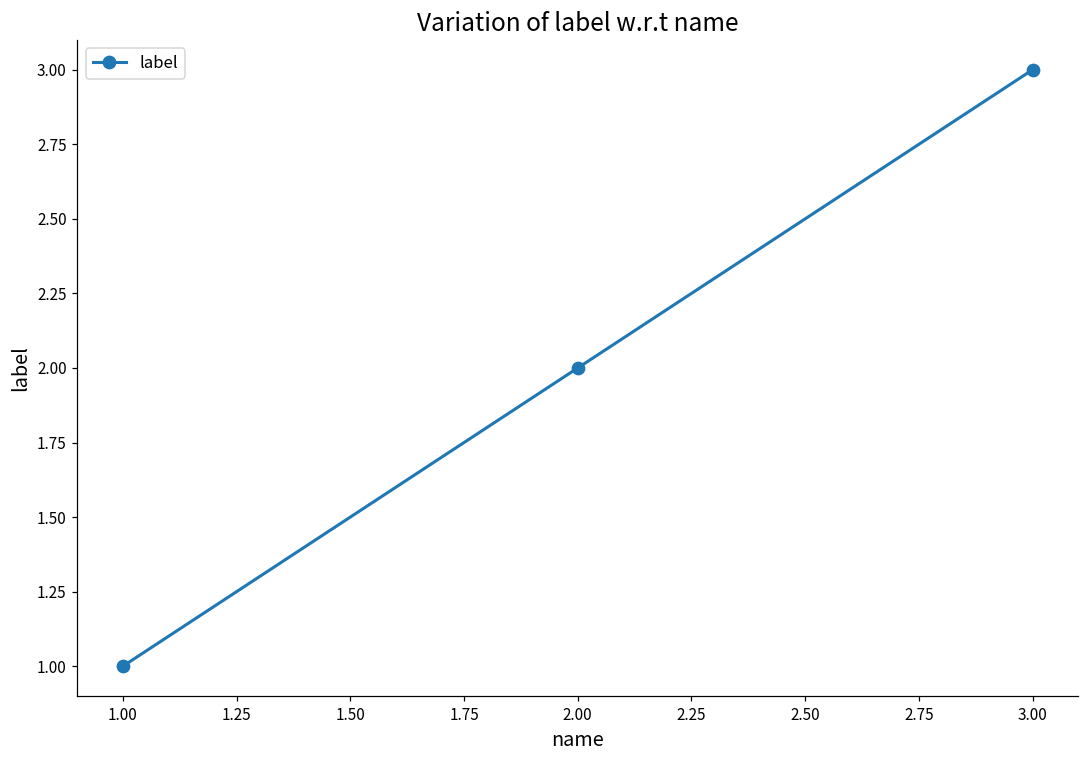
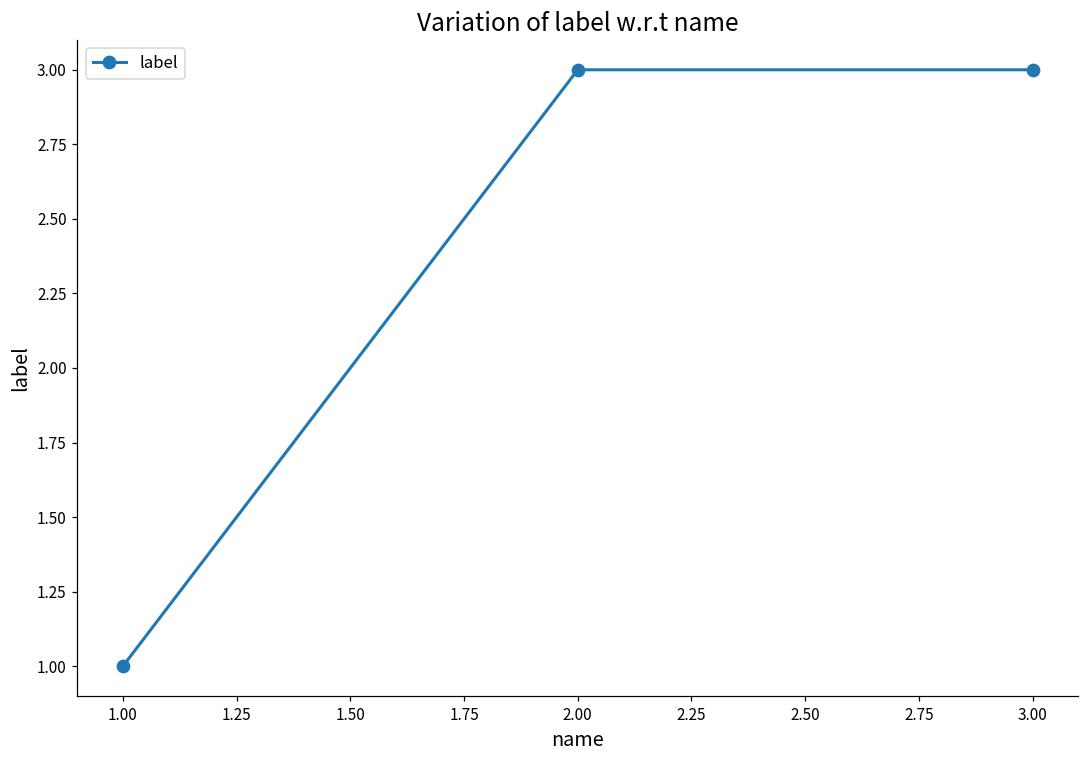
2.00: 2 -> 3
